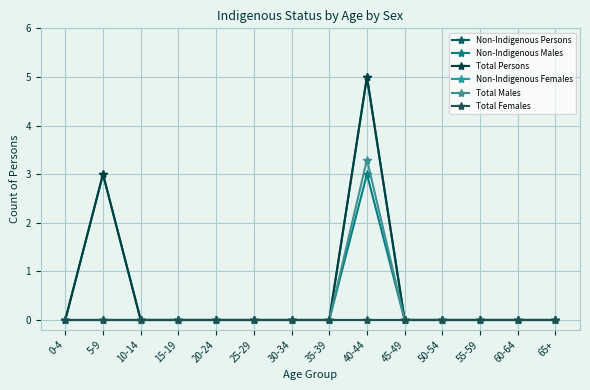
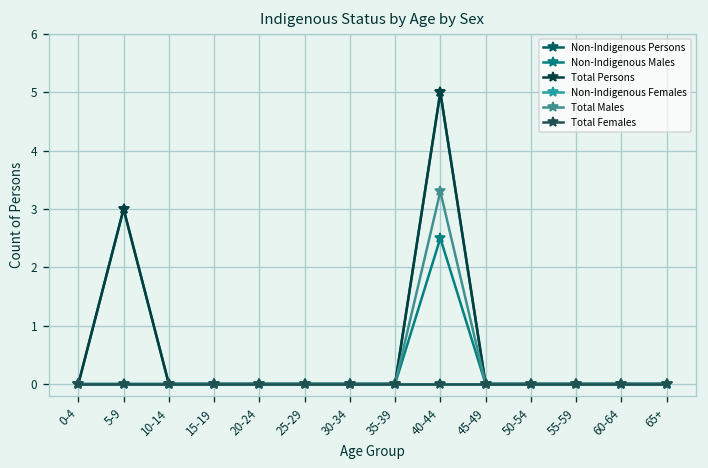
Non-Indigenous Males, 40-44: 3.0 -> 2.5
